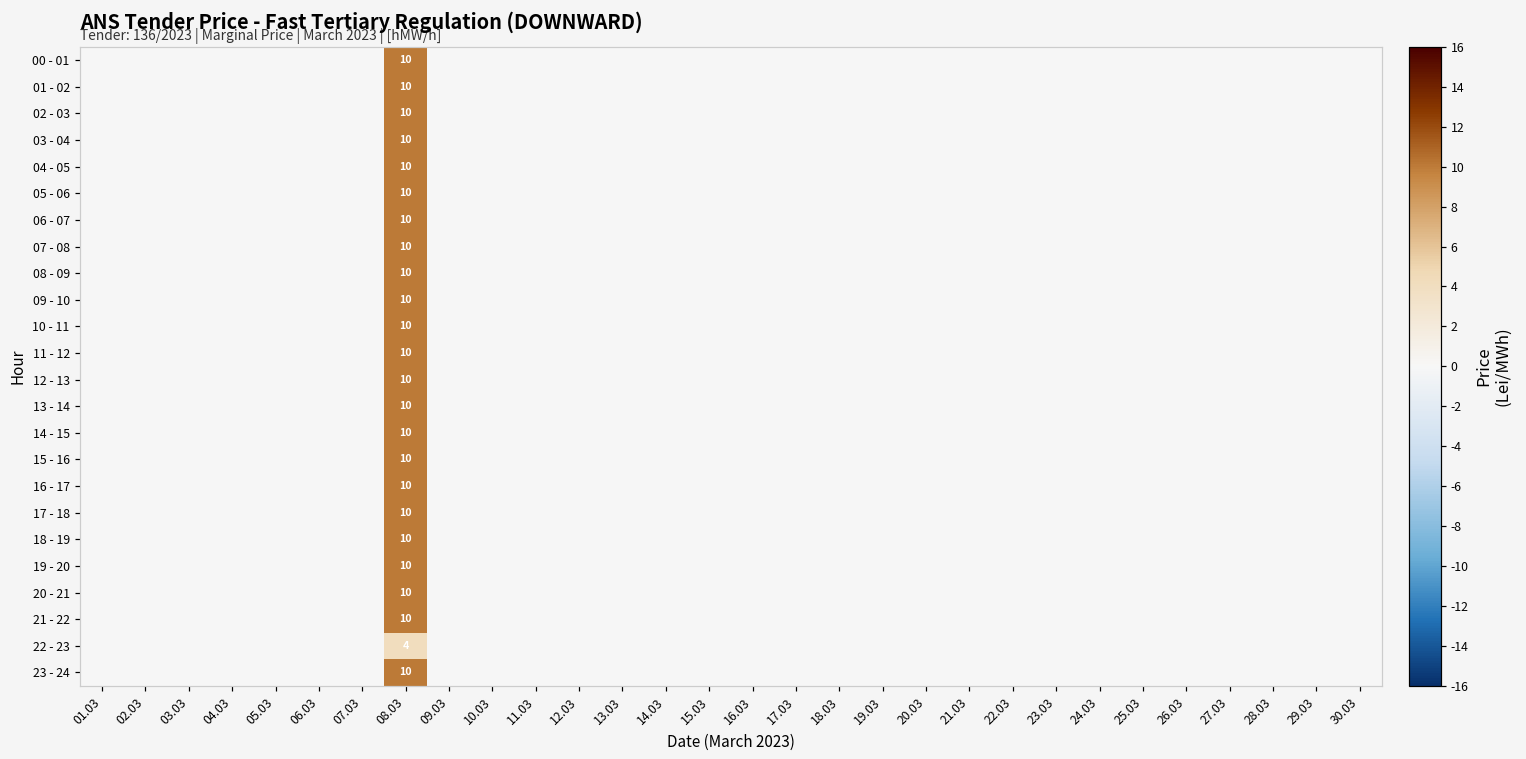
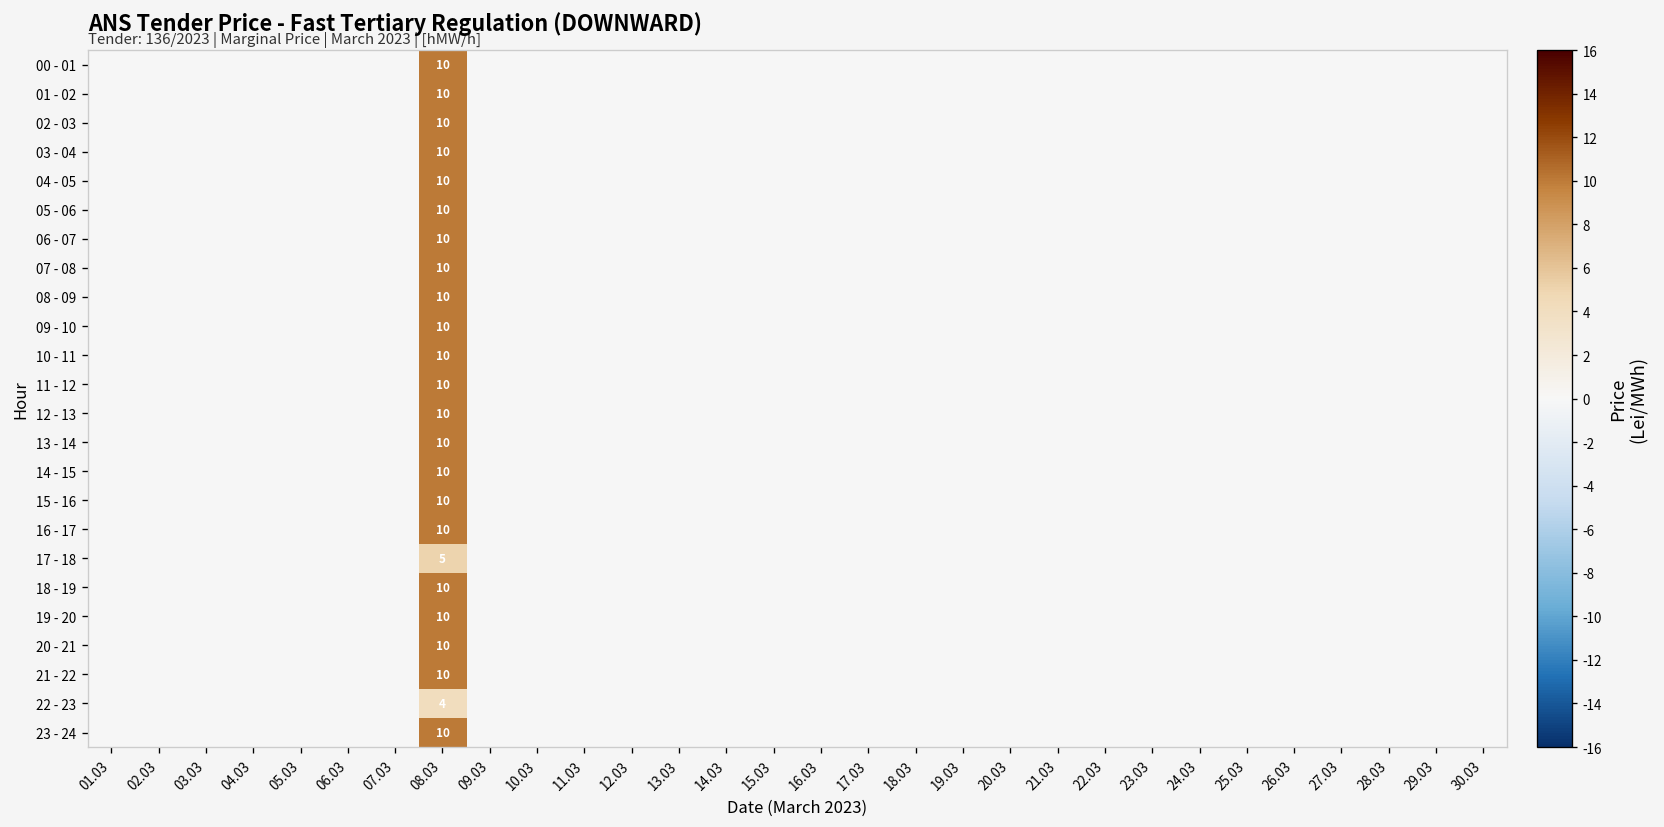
17 - 18, 08.03: 10 -> 5
